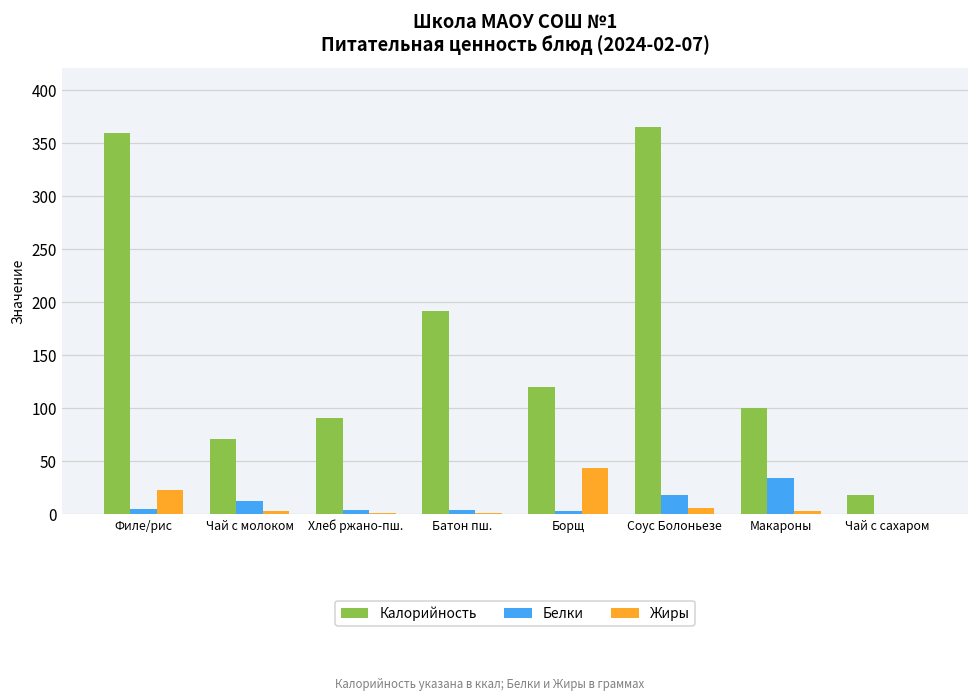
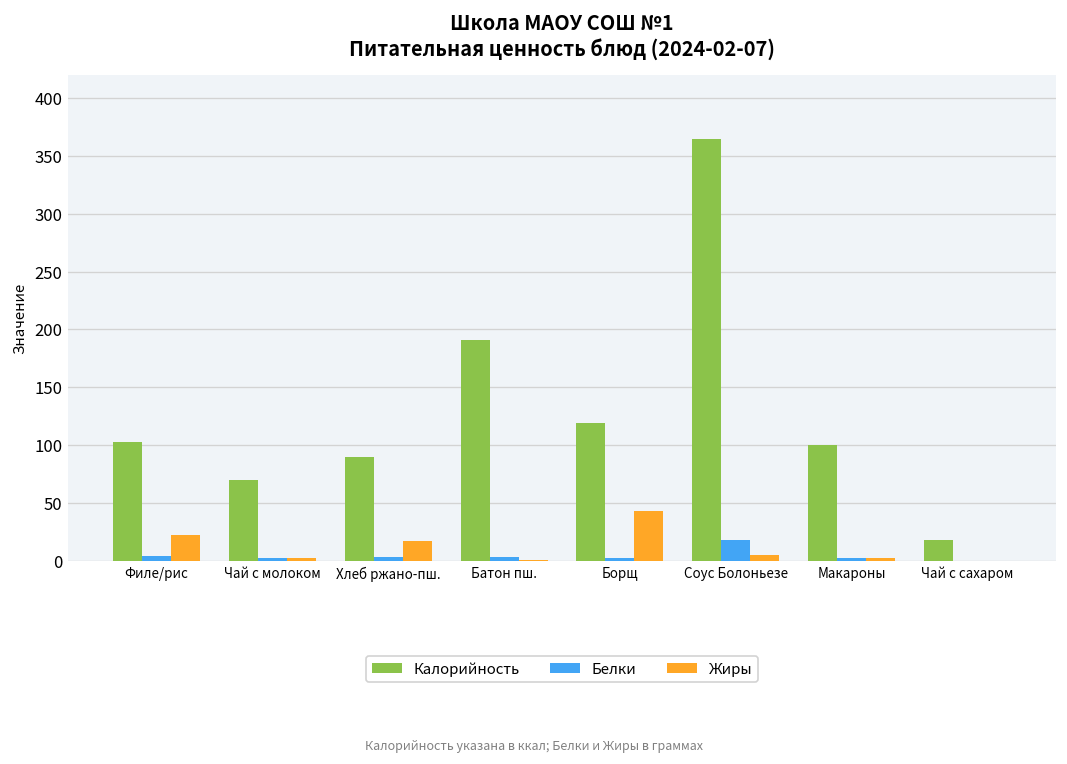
Калорийность, Филе/рис: 360 -> 100
Белки, Чай с молоком: 10 -> 0
Жиры, Хлеб ржано-пш.: 0 -> 20
Белки, Макароны: 30 -> 0
